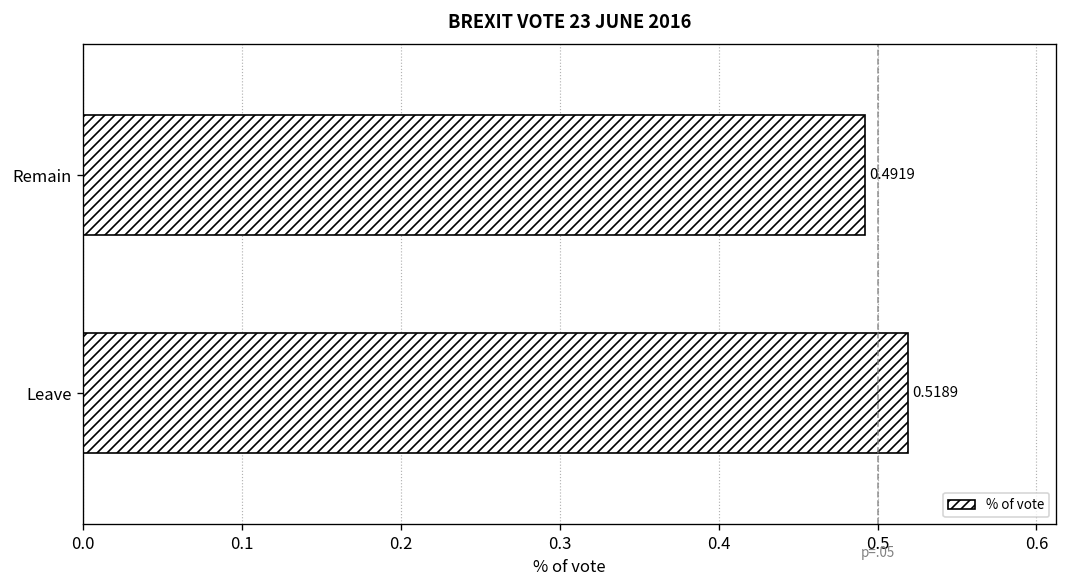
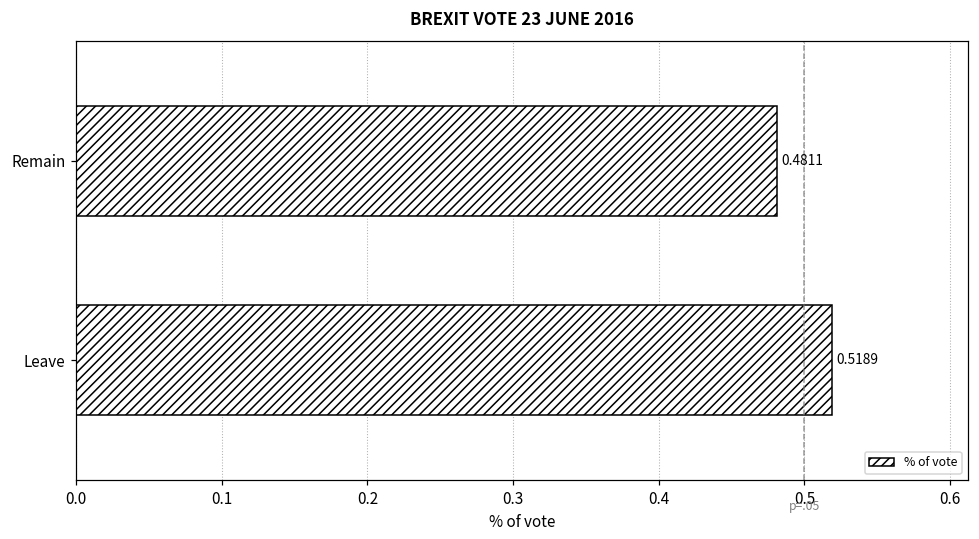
Remain: 0.4919 -> 0.4811
